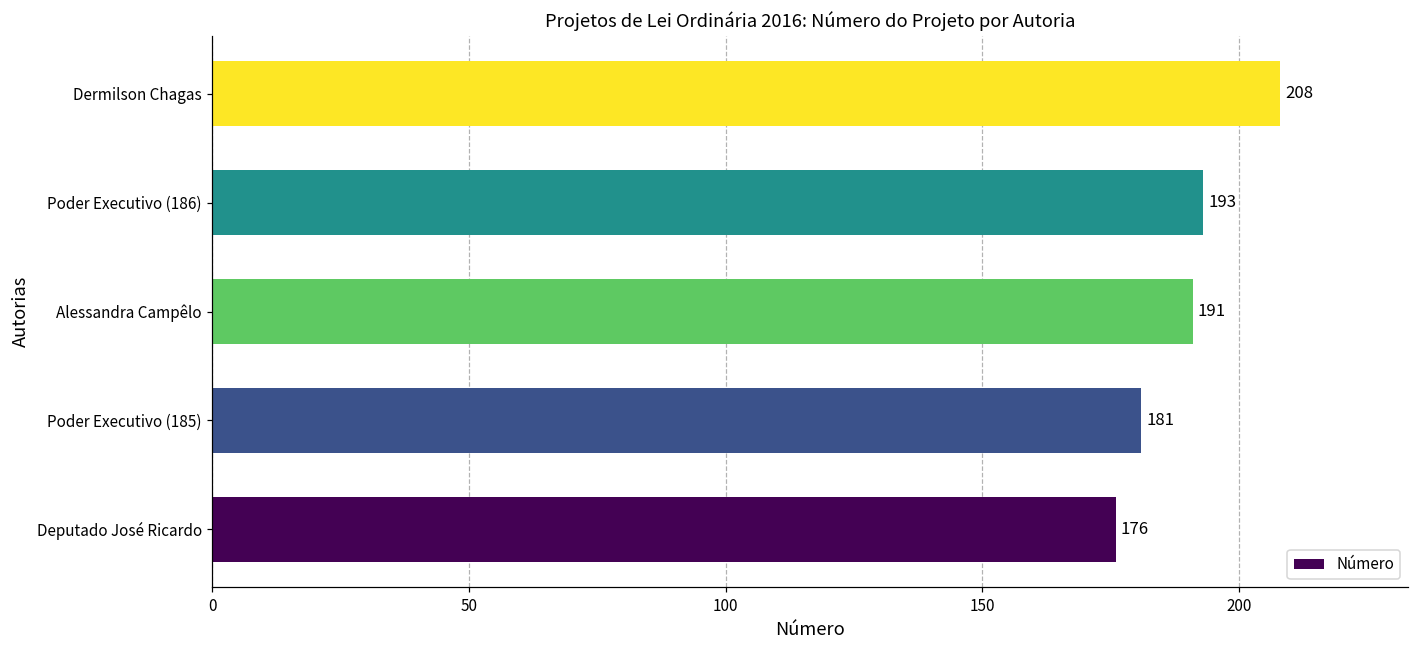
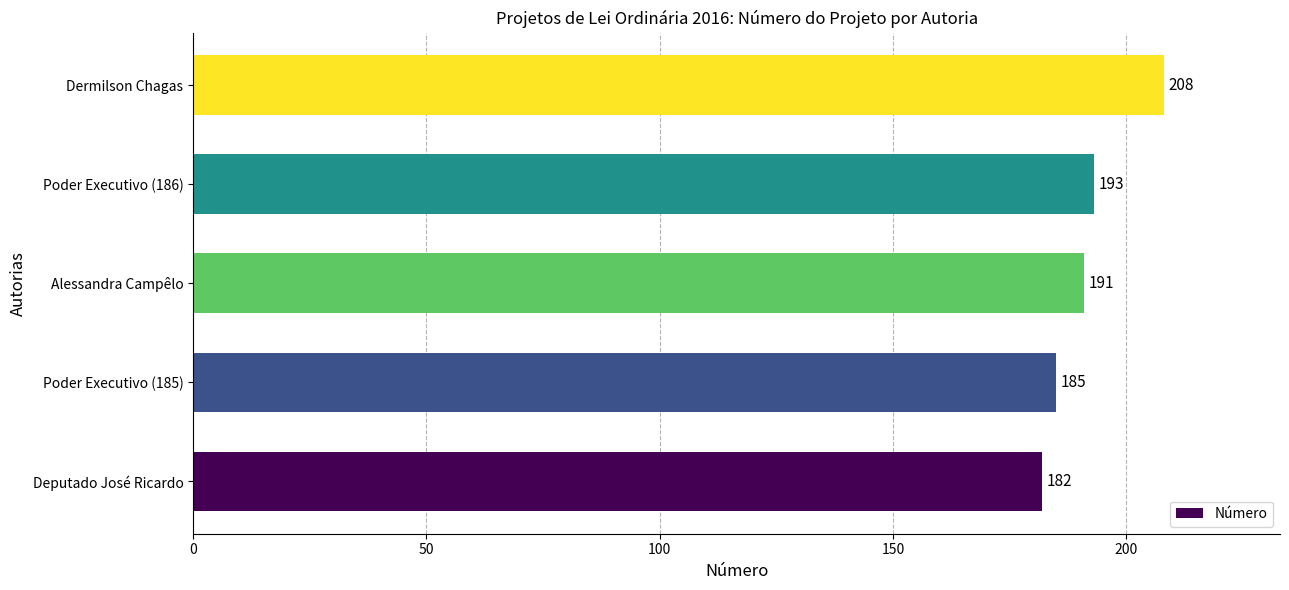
Poder Executivo (185): 181 -> 185
Deputado José Ricardo: 176 -> 182
